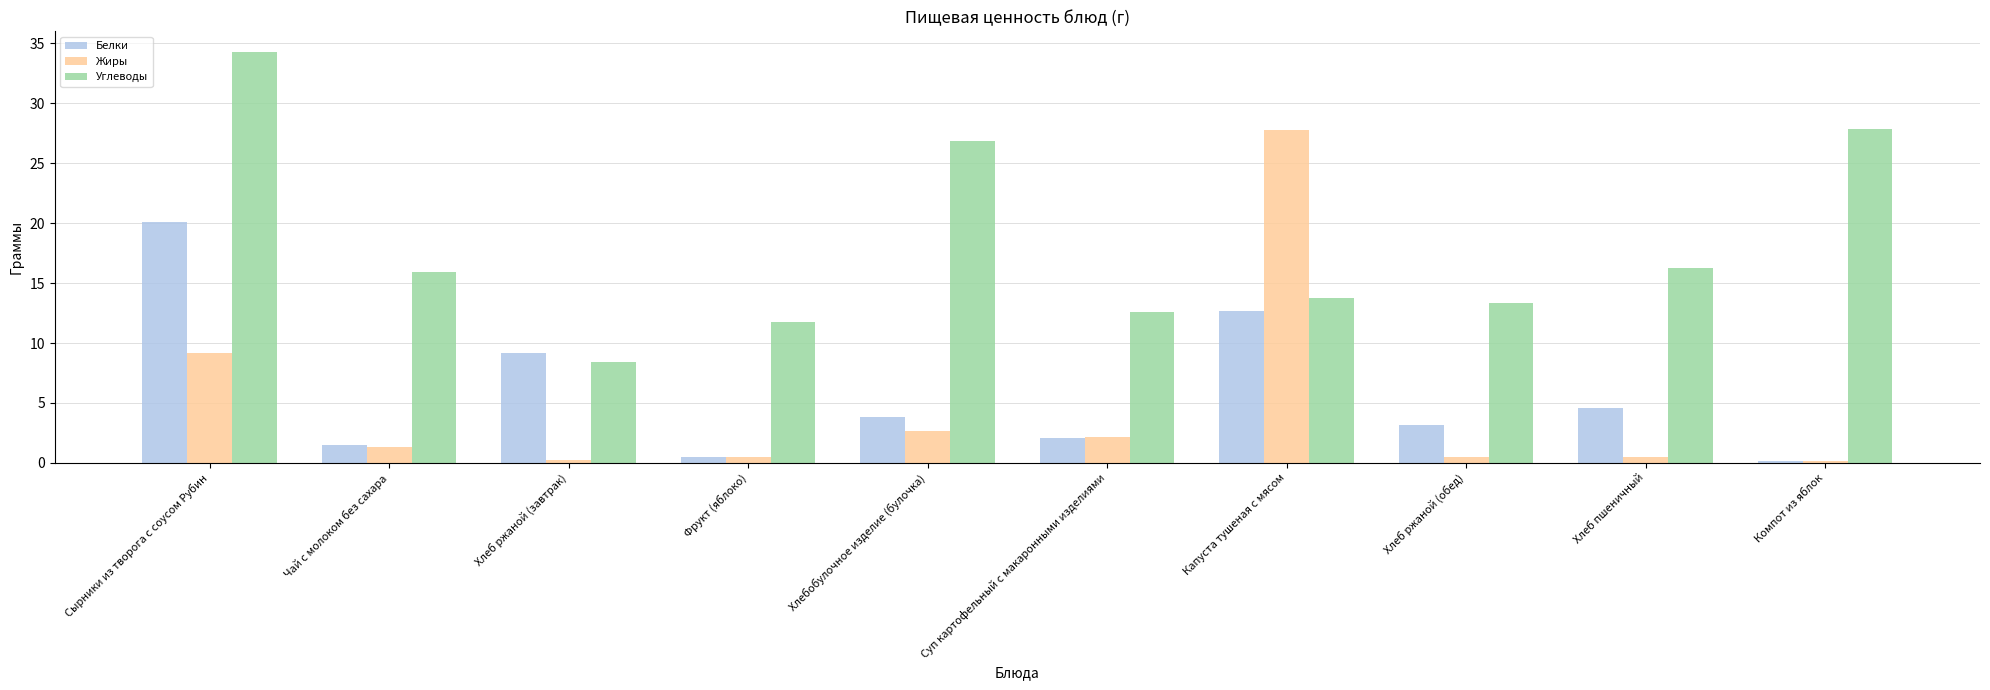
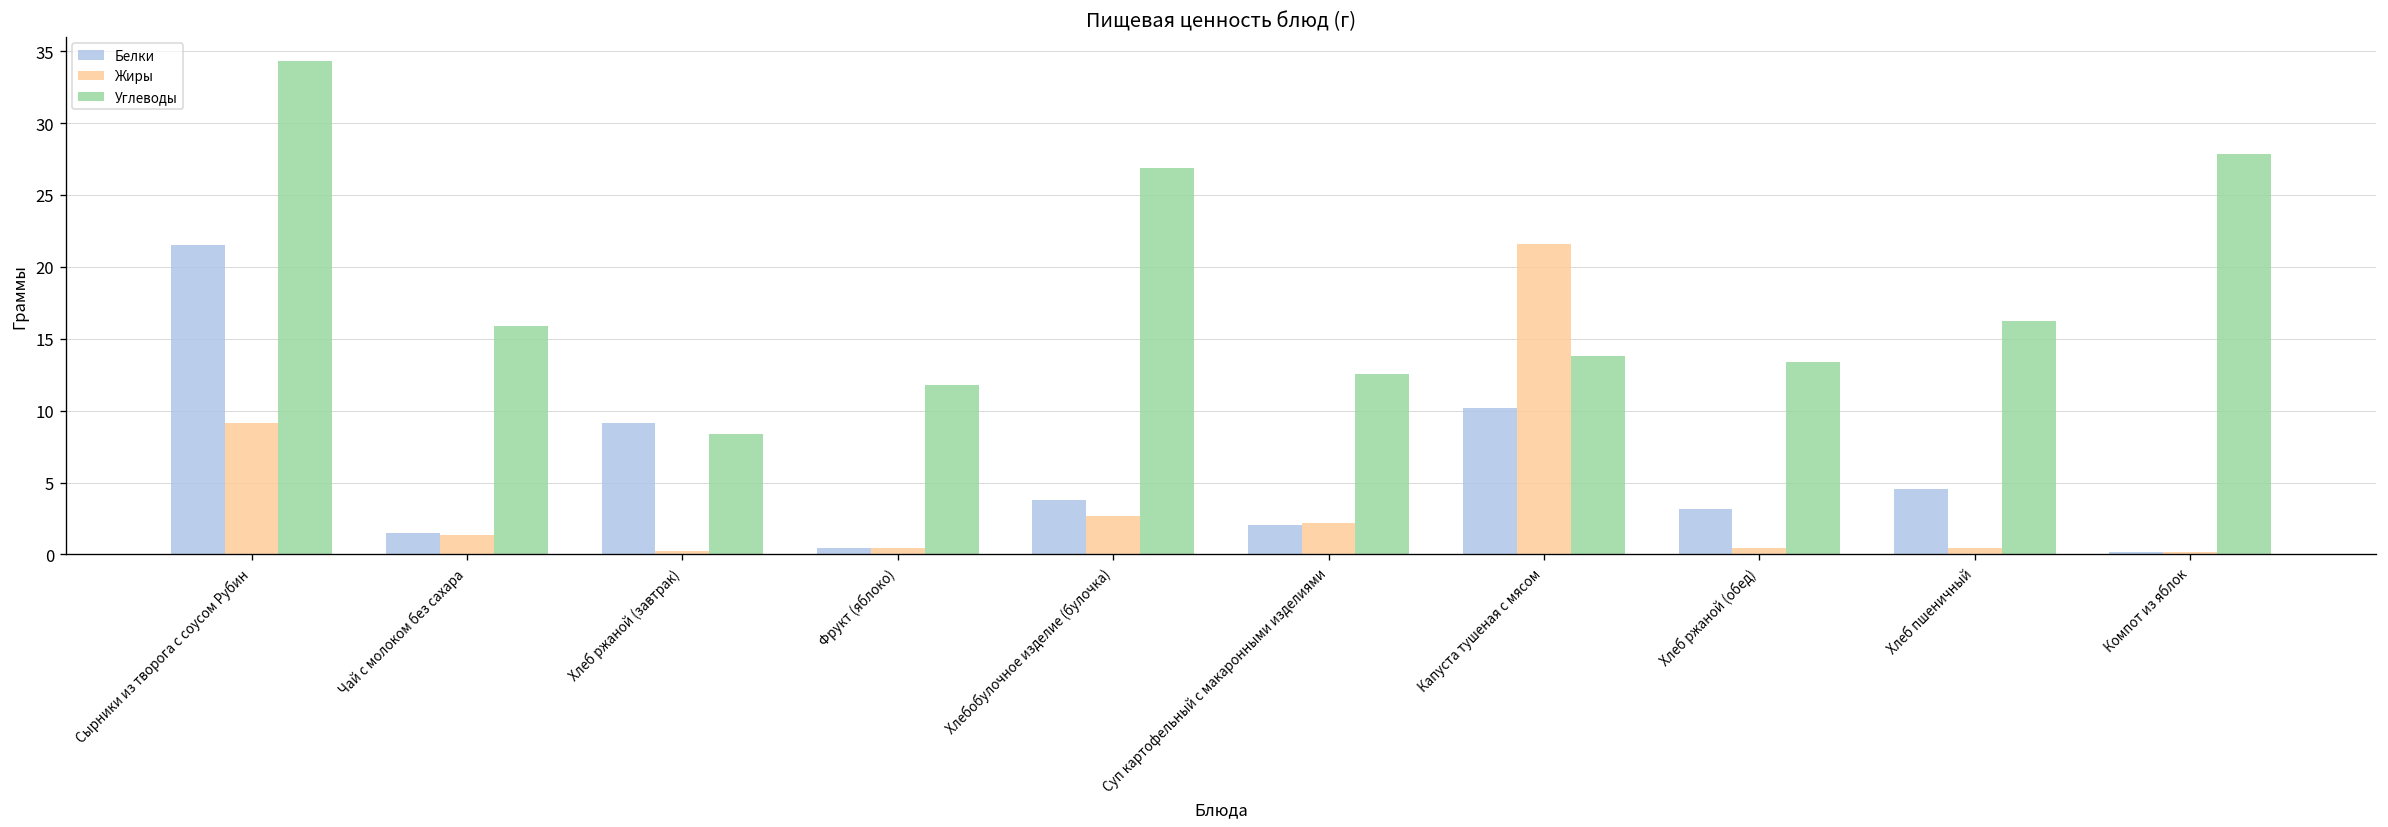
Белки, Сырники из творога с соусом Рубин: 20.1 -> 21.5
Белки, Капуста тушеная с мясом: 12.7 -> 10.2
Жиры, Капуста тушеная с мясом: 27.8 -> 21.6
